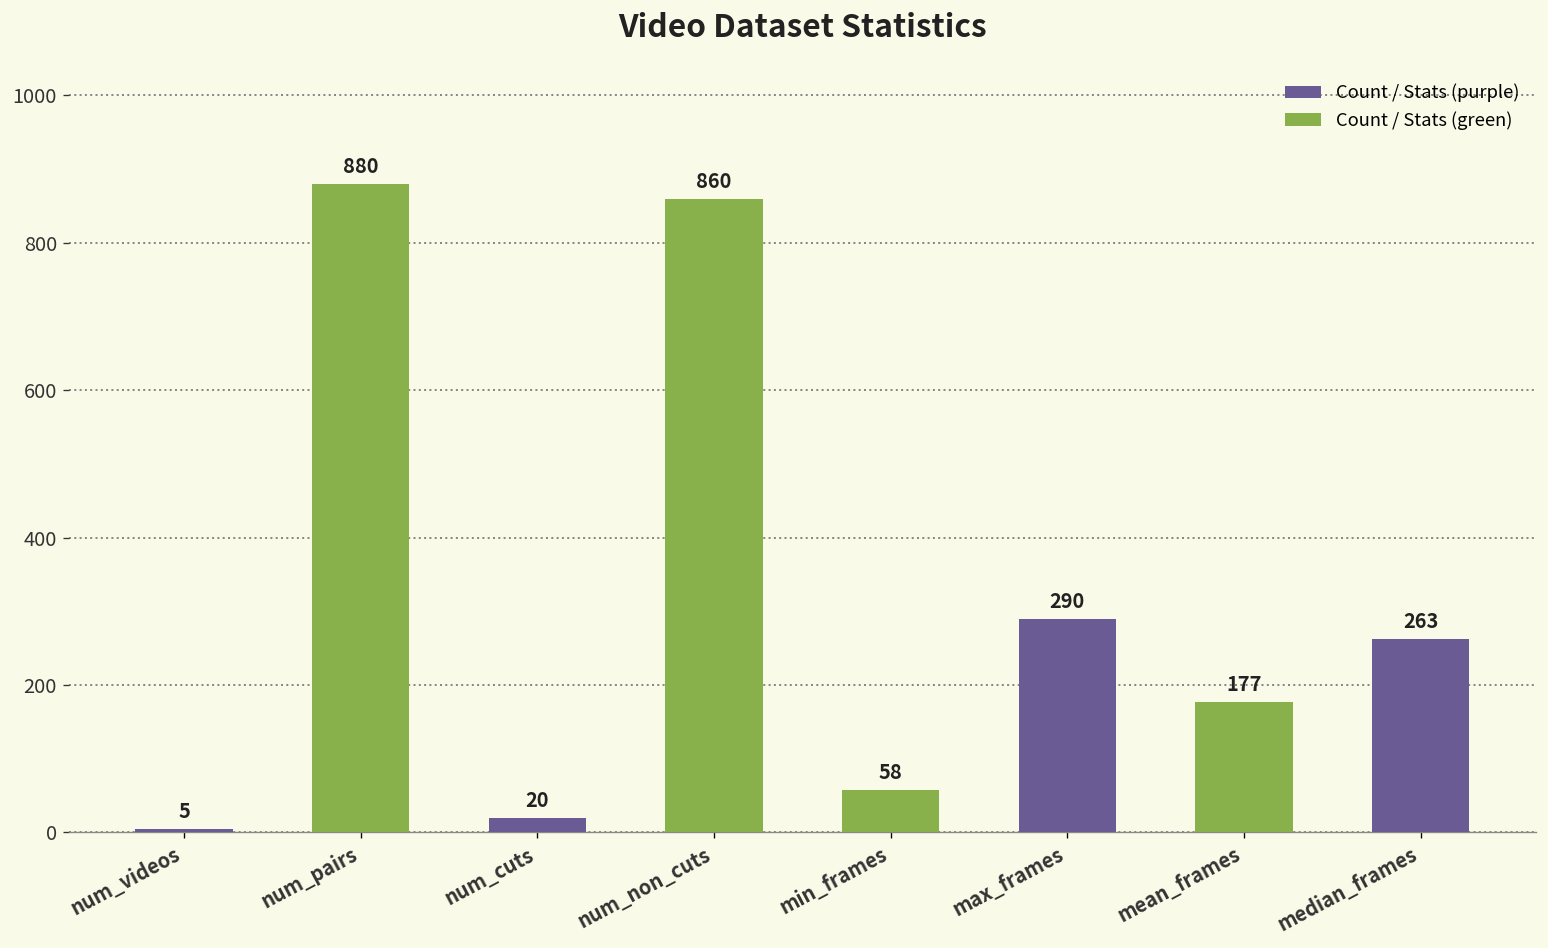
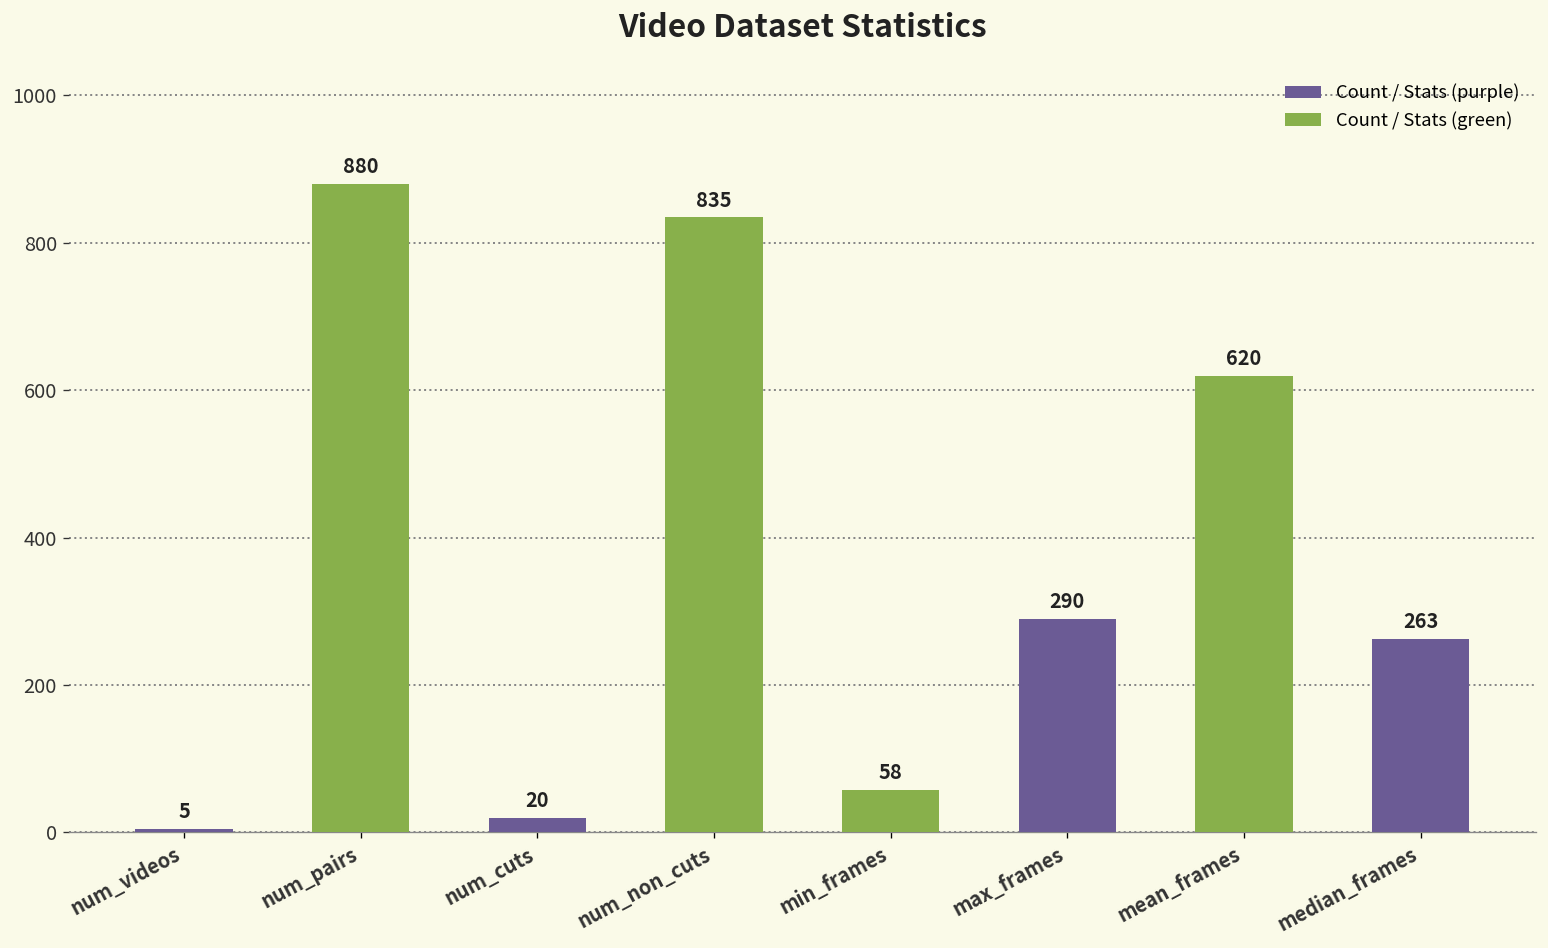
num_non_cuts: 860 -> 835
mean_frames: 177 -> 620
